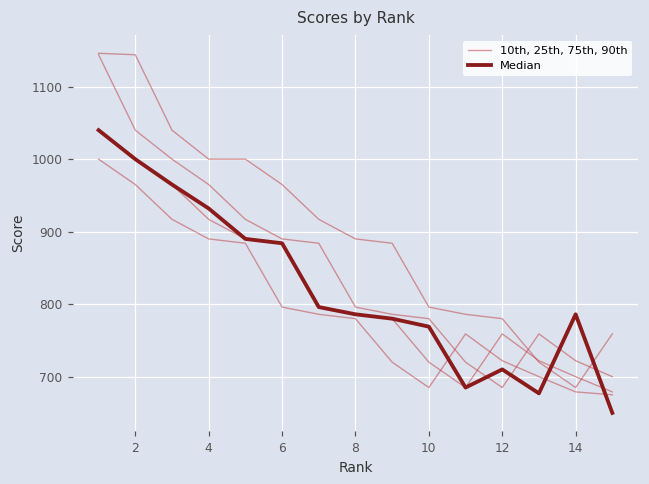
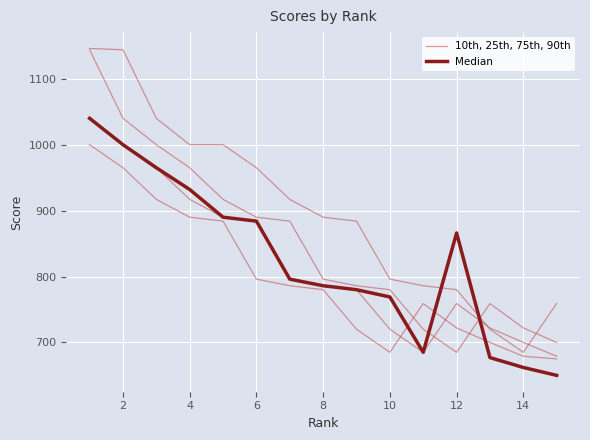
Median, 12: 710 -> 870
Median, 14: 790 -> 660
